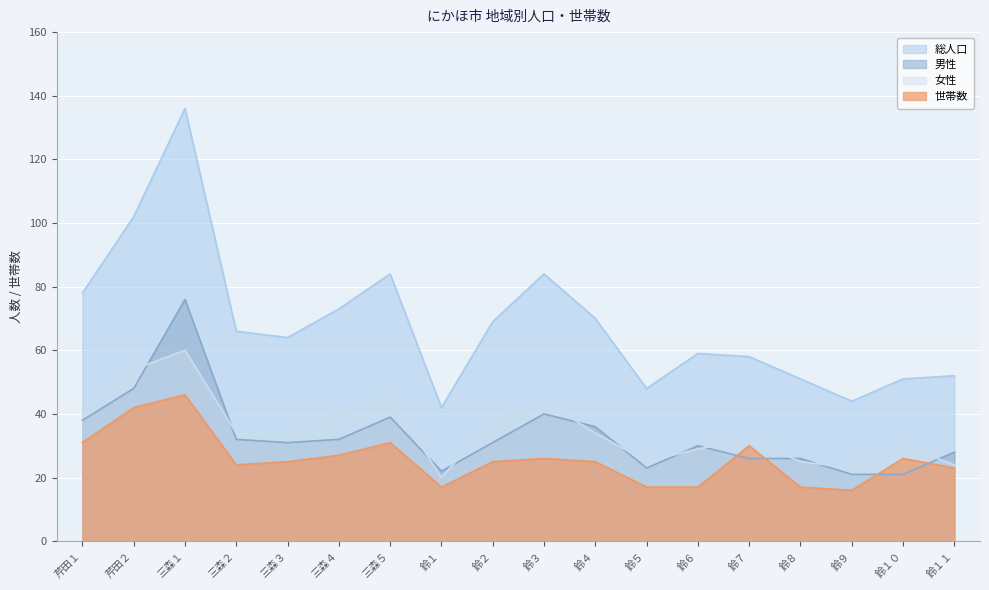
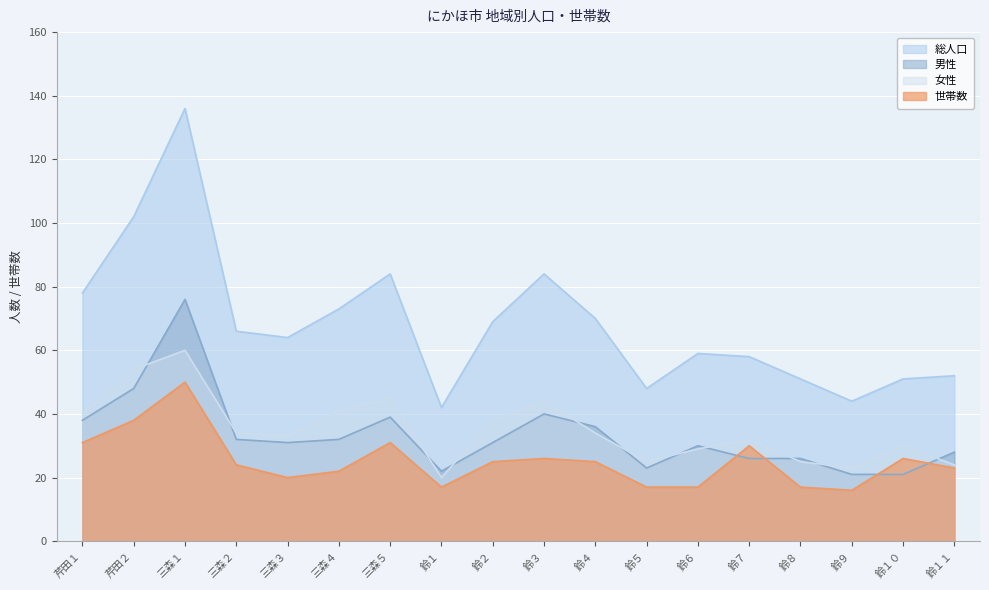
世帯数, 芹田２: 42 -> 38
世帯数, 三森１: 46 -> 50
世帯数, 三森３: 25 -> 20
世帯数, 三森４: 27 -> 22
